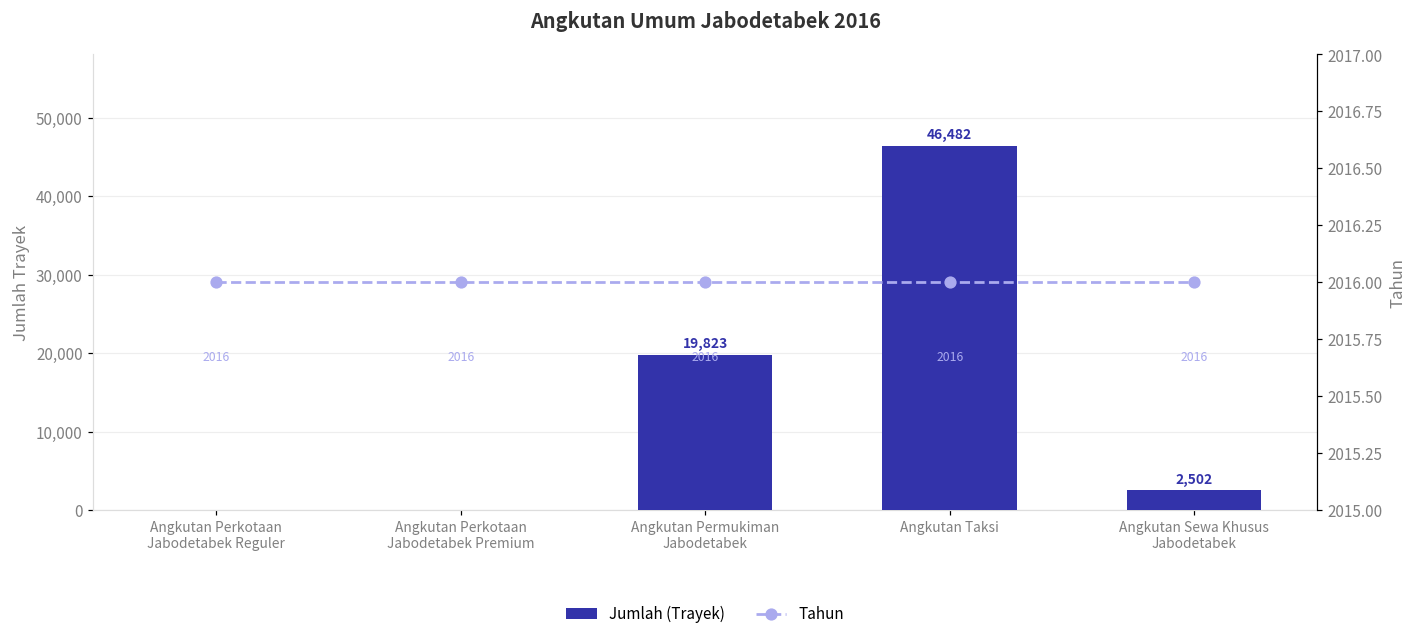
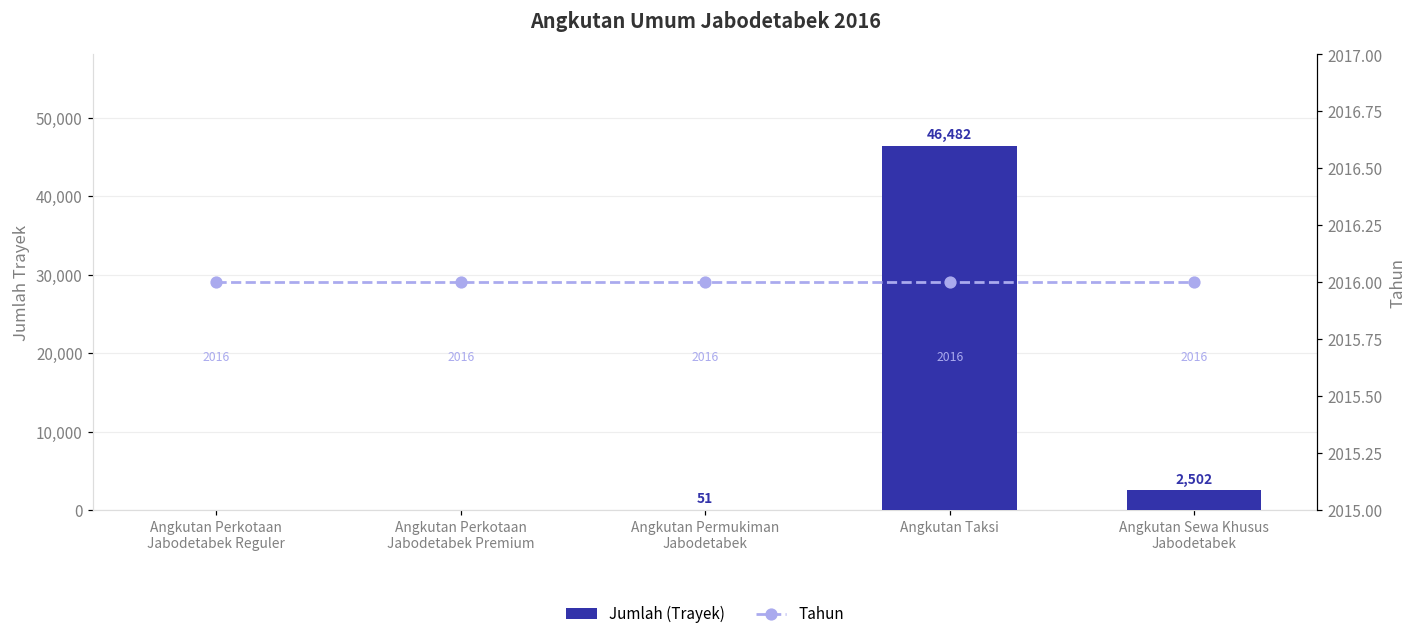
Jumlah (Trayek), Angkutan Permukiman Jabodetabek: 19,823 -> 51
